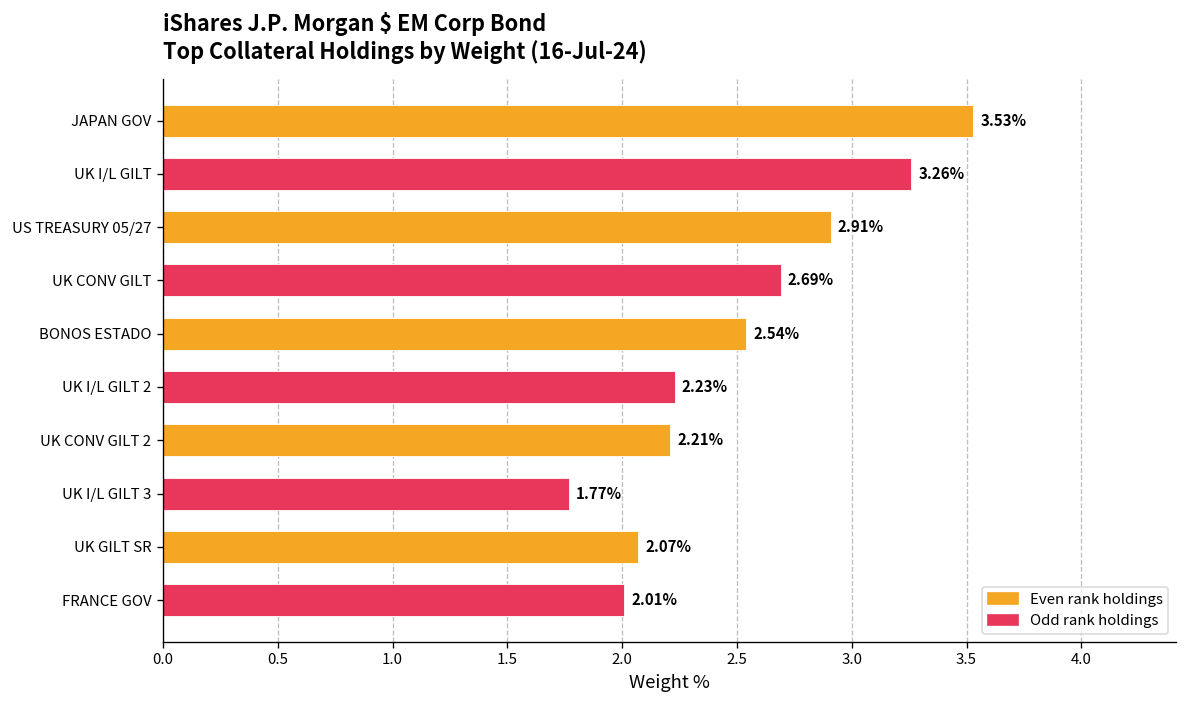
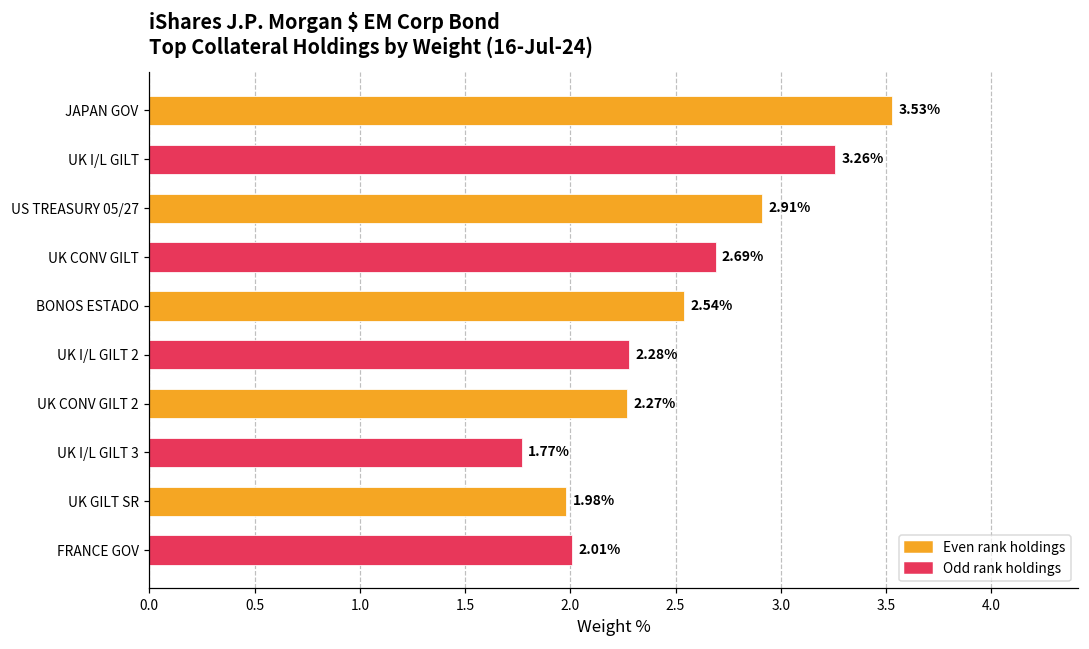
UK I/L GILT 2: 2.23% -> 2.28%
UK CONV GILT 2: 2.21% -> 2.27%
UK GILT SR: 2.07% -> 1.98%
